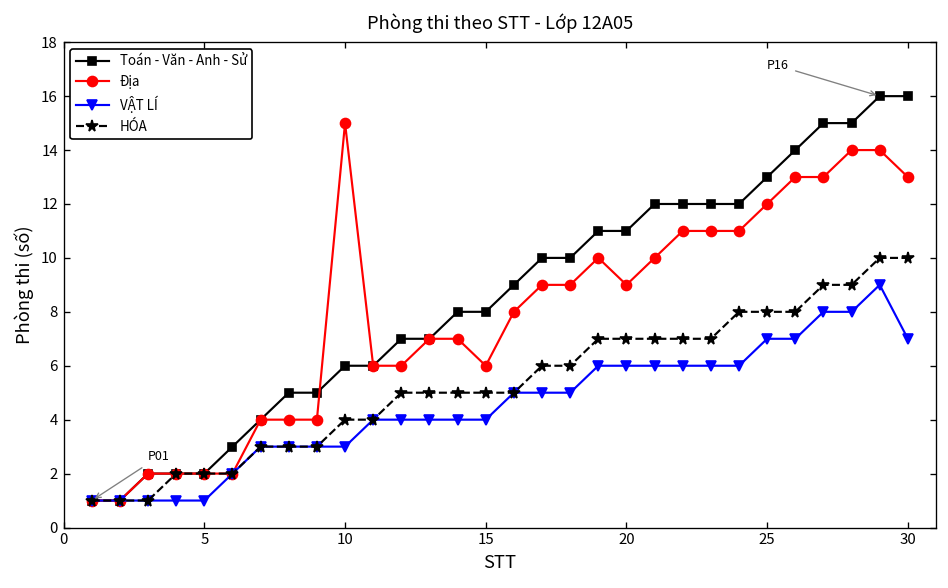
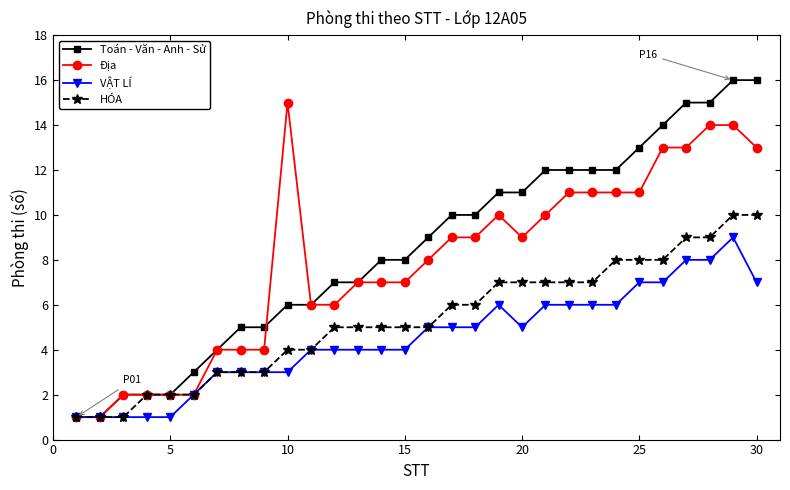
Địa, 15: 6 -> 7
VẬT LÍ, 20: 6 -> 5
Địa, 25: 12 -> 11
